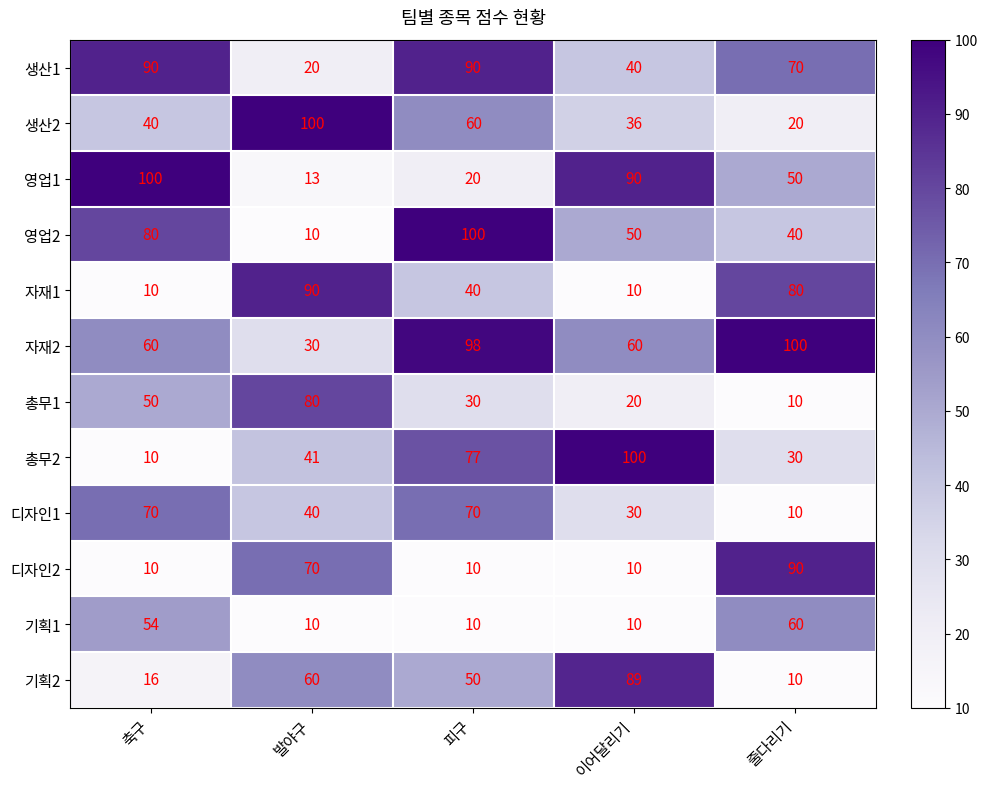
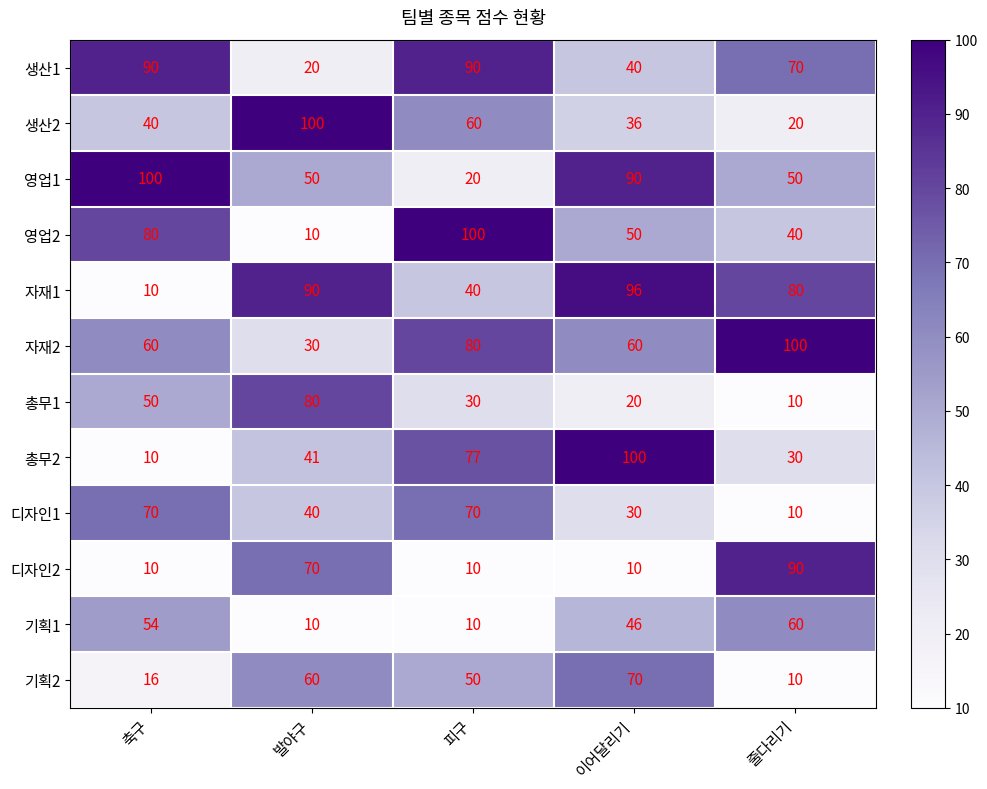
영업1, 발야구: 13 -> 50
자재1, 이어달리기: 10 -> 96
자재2, 피구: 98 -> 80
기획1, 이어달리기: 10 -> 46
기획2, 이어달리기: 89 -> 70
